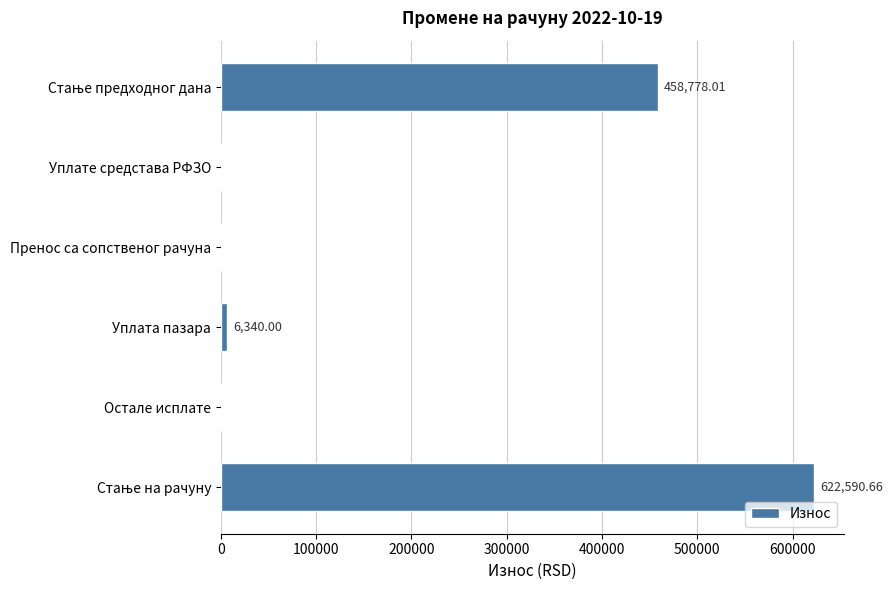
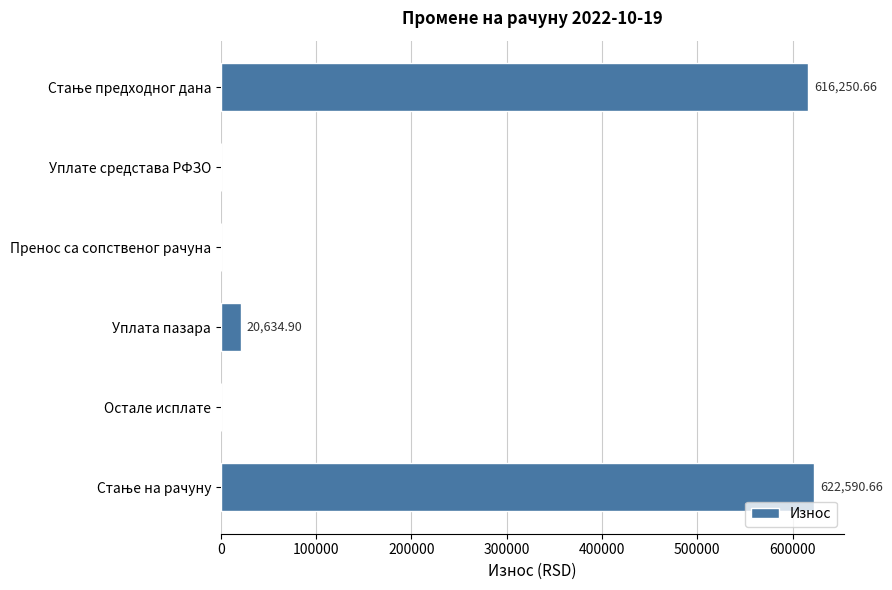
Стање предходног дана: 458,778.01 -> 616,250.66
Уплата пазара: 6,340.00 -> 20,634.90
